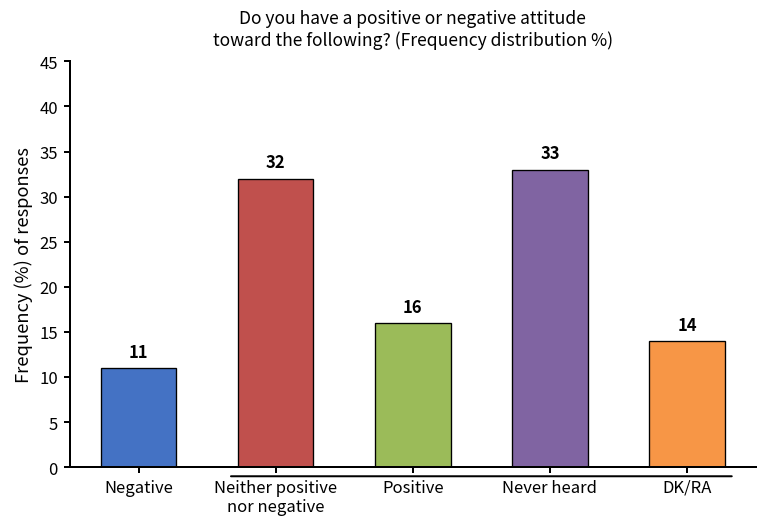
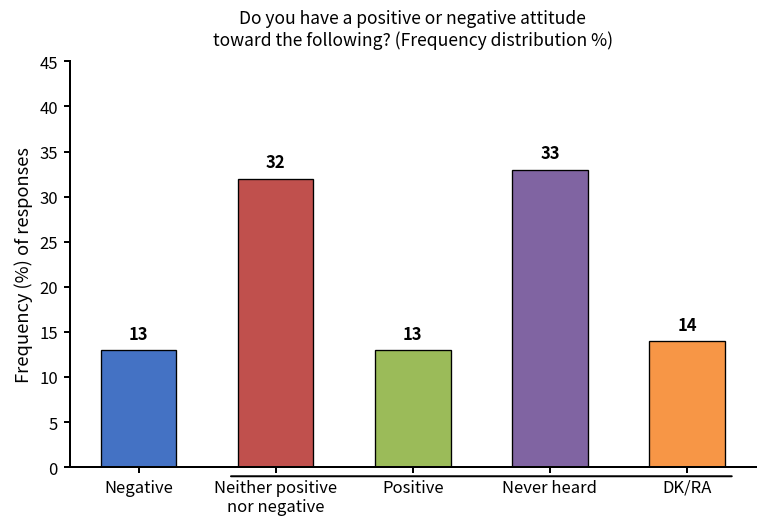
Negative: 11 -> 13
Positive: 16 -> 13
